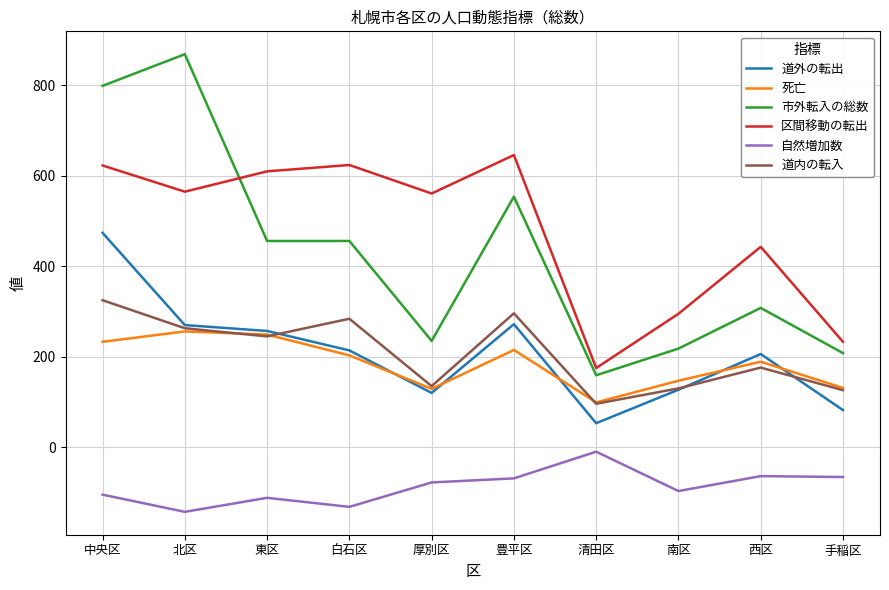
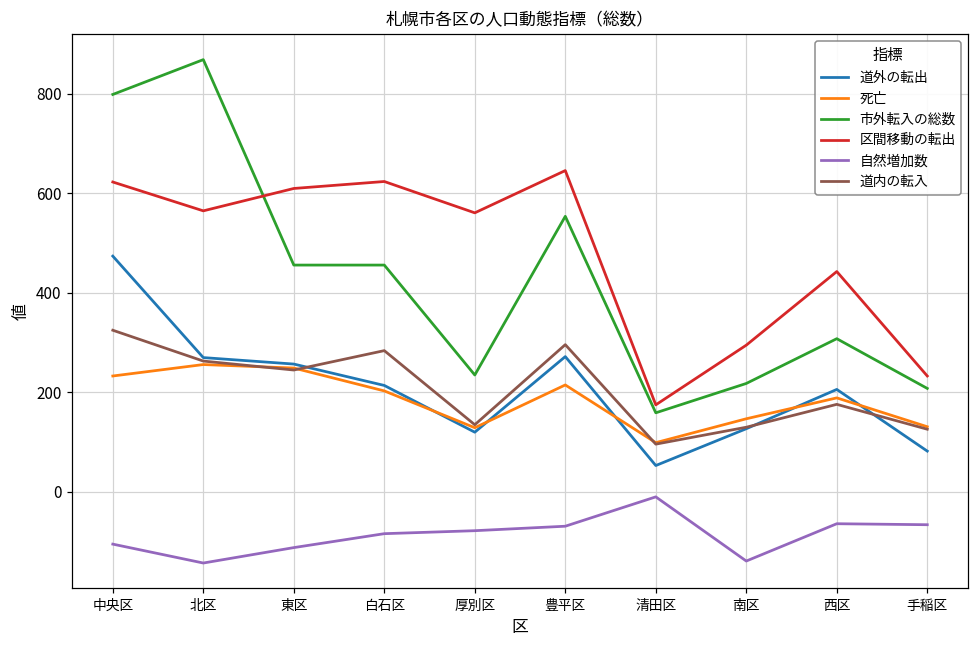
自然増加数, 白石区: -130 -> -80
自然増加数, 南区: -100 -> -140
